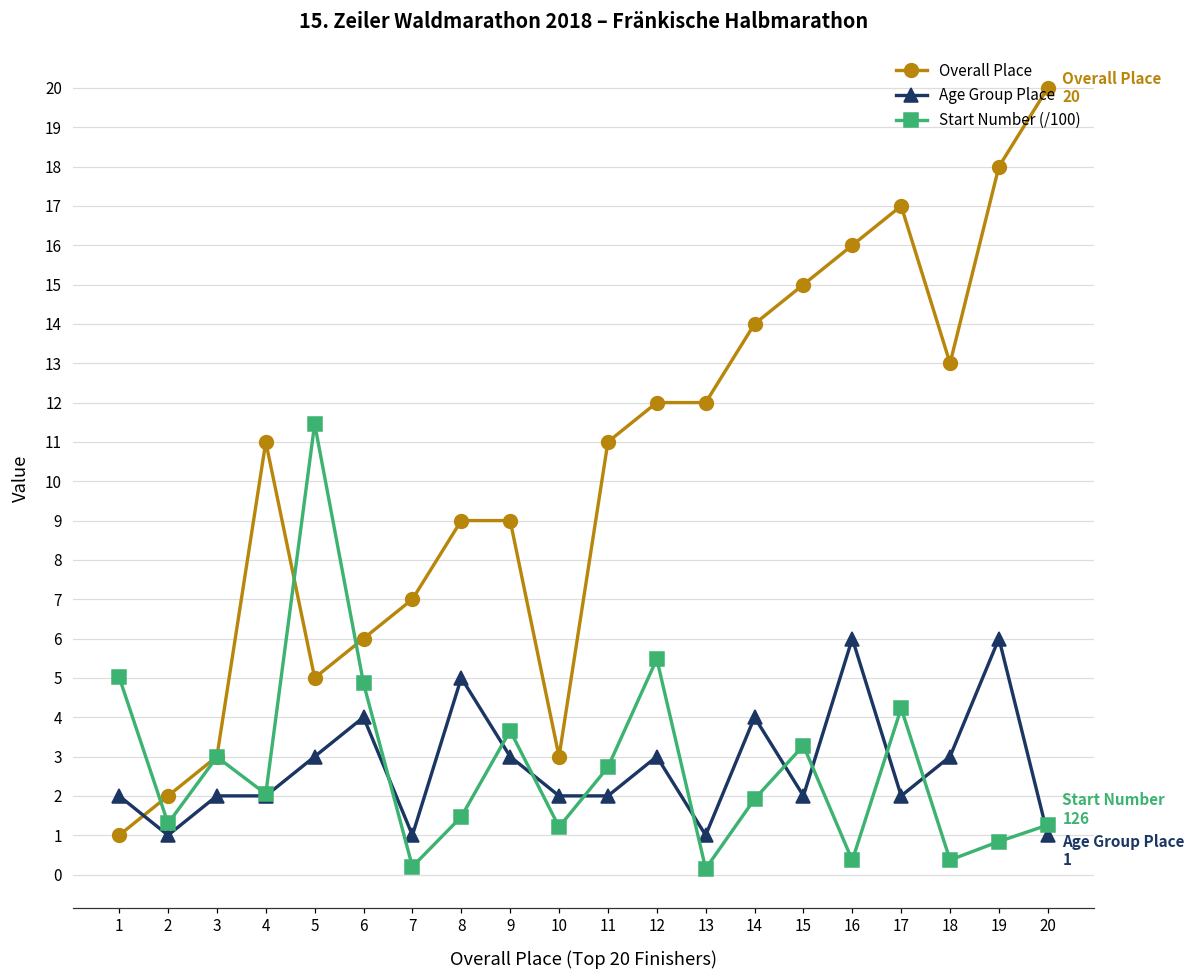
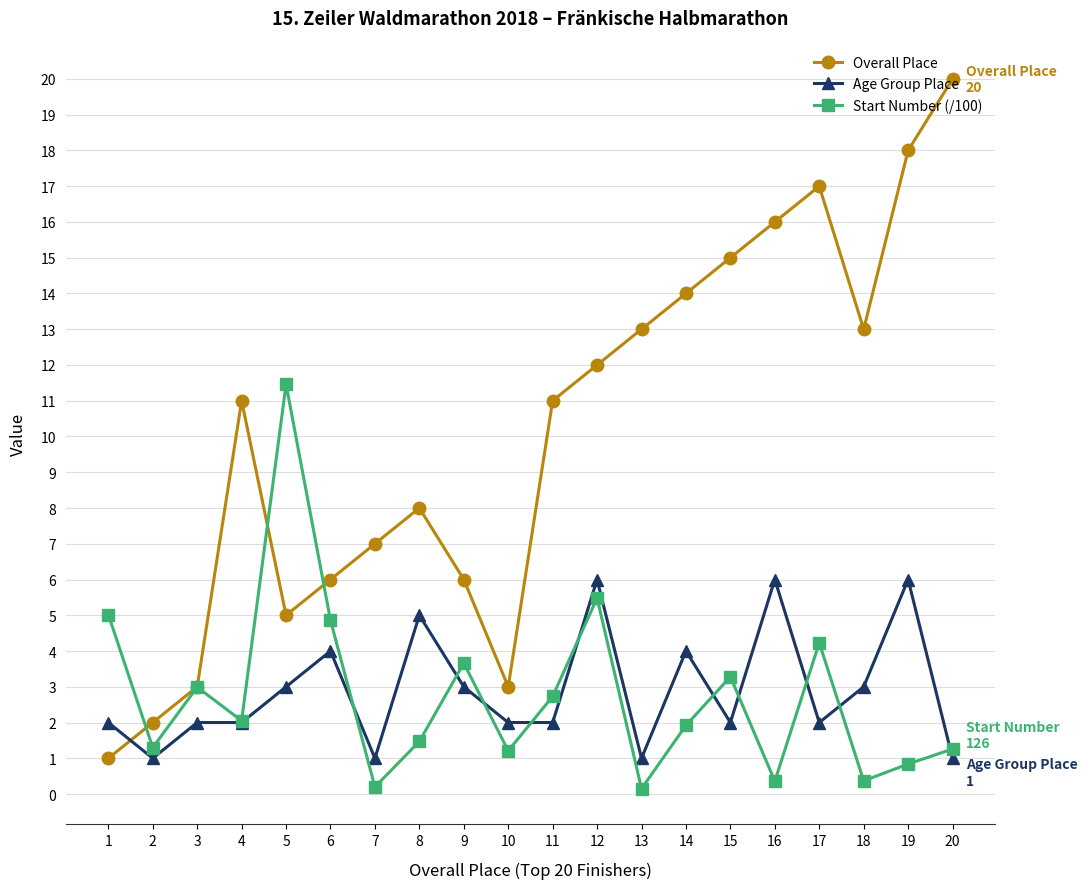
Overall Place, 8: 9 -> 8
Overall Place, 9: 9 -> 6
Age Group Place, 12: 3 -> 6
Overall Place, 13: 12 -> 13
